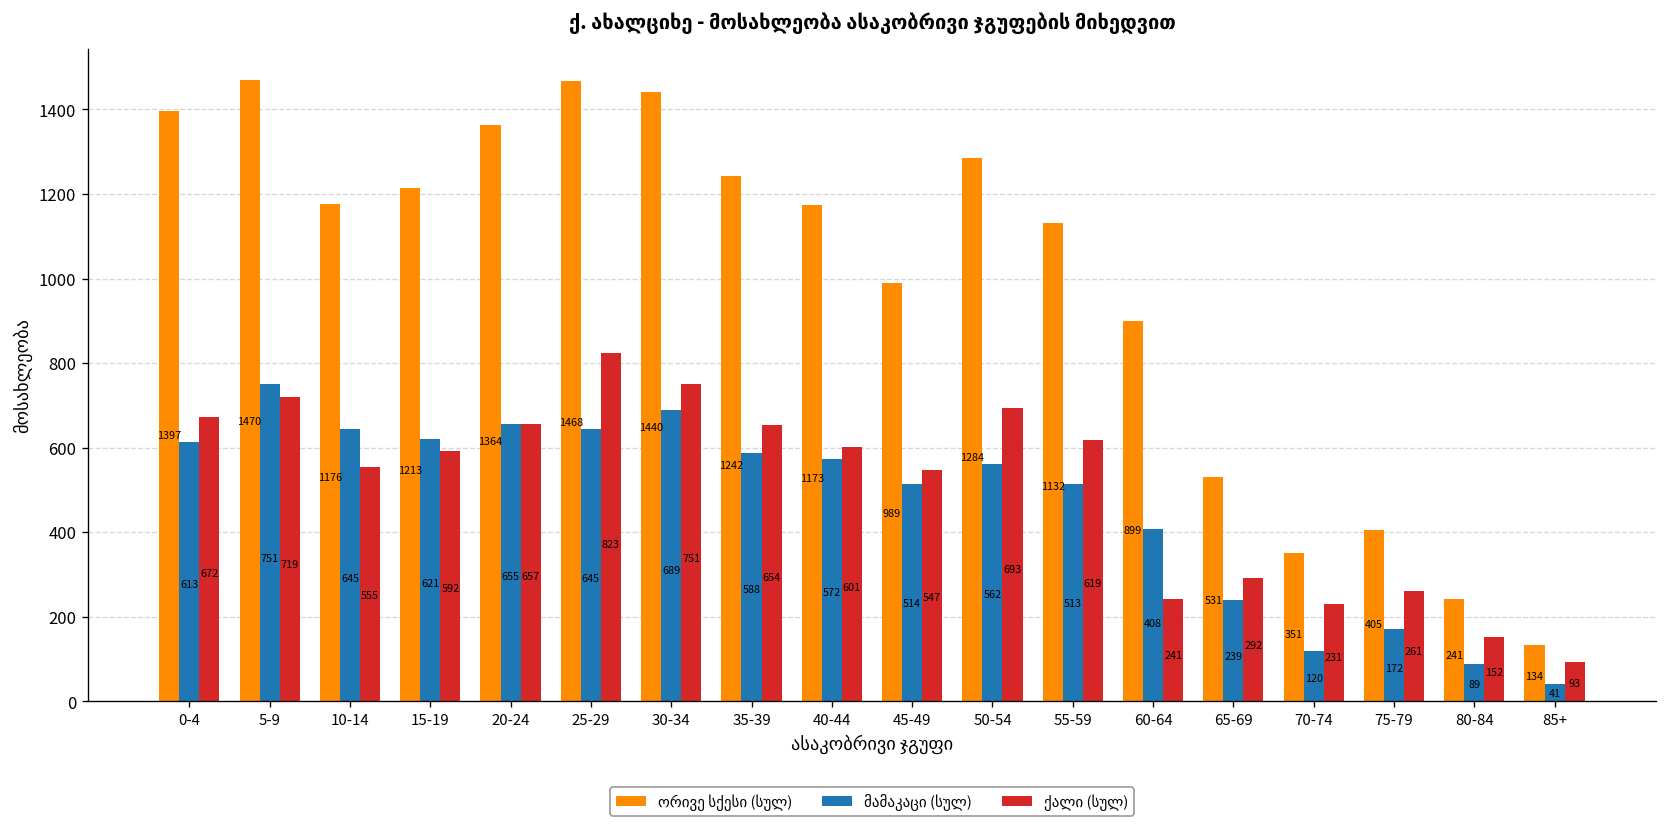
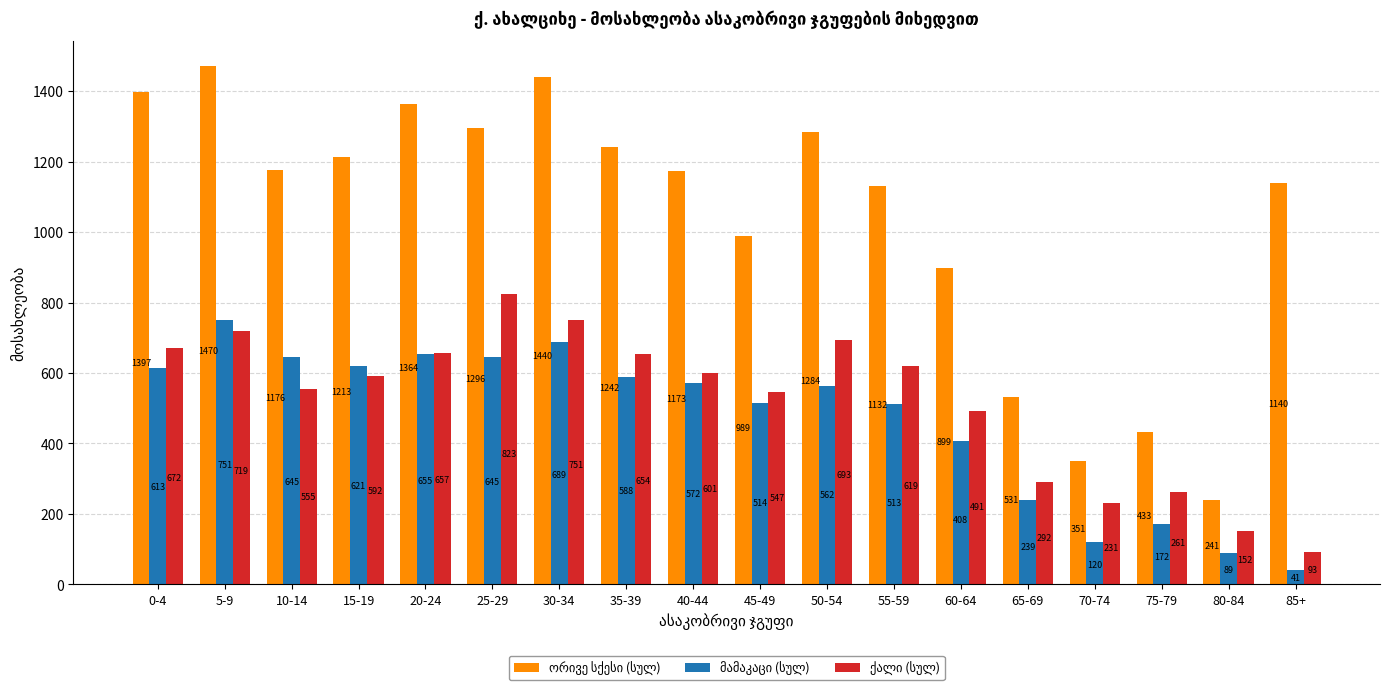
ორივე სქესი (სულ), 25-29: 1468 -> 1296
ქალი (სულ), 60-64: 241 -> 491
ორივე სქესი (სულ), 75-79: 405 -> 433
ორივე სქესი (სულ), 85+: 134 -> 1140
